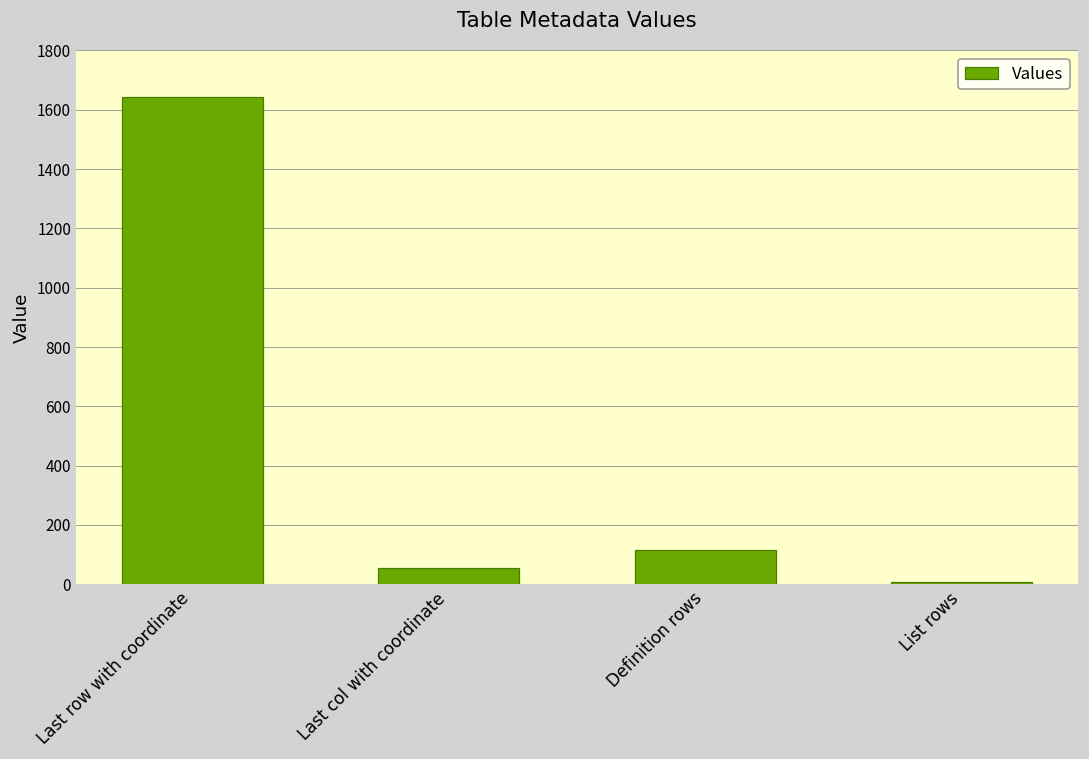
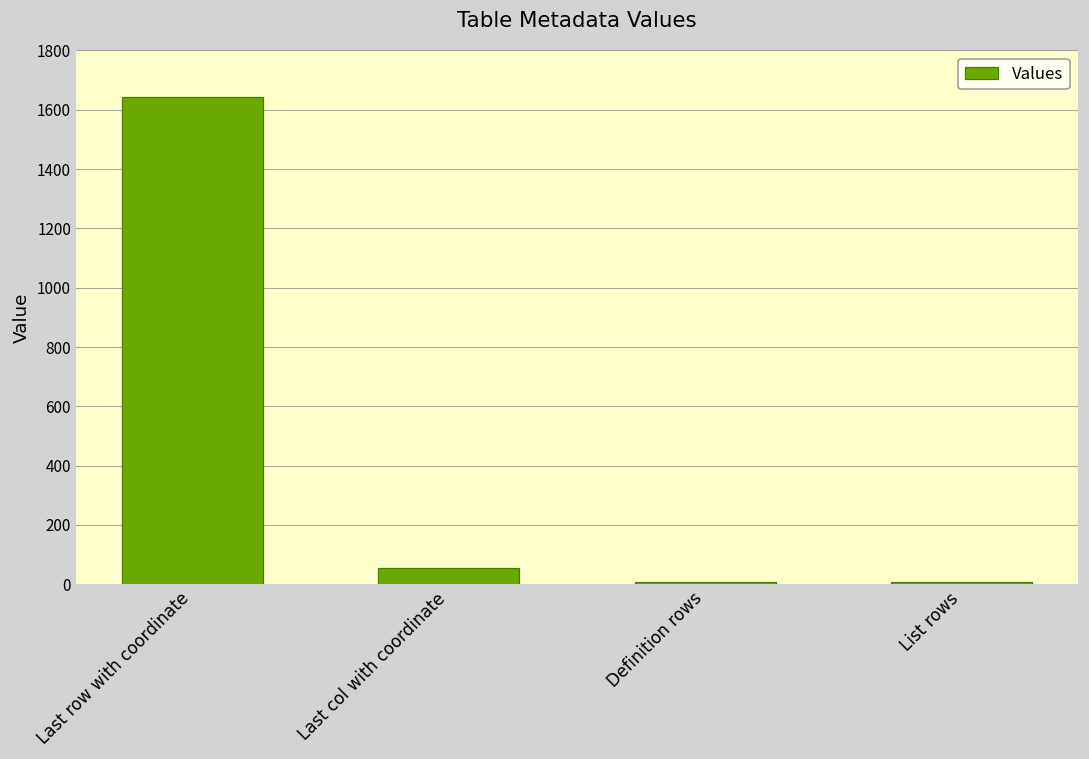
Definition rows: 120 -> 10
